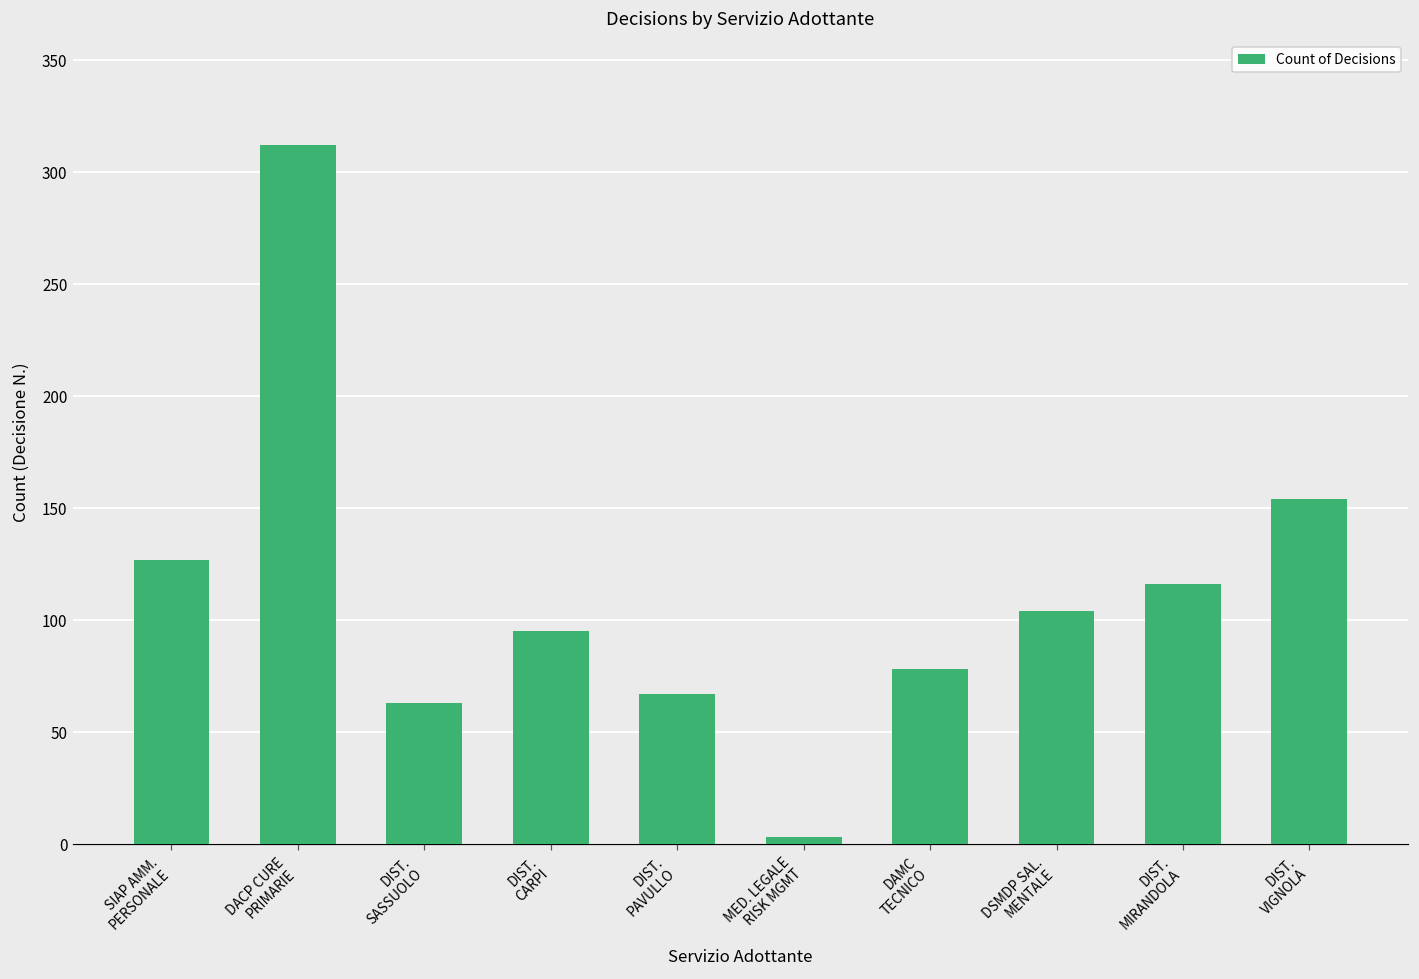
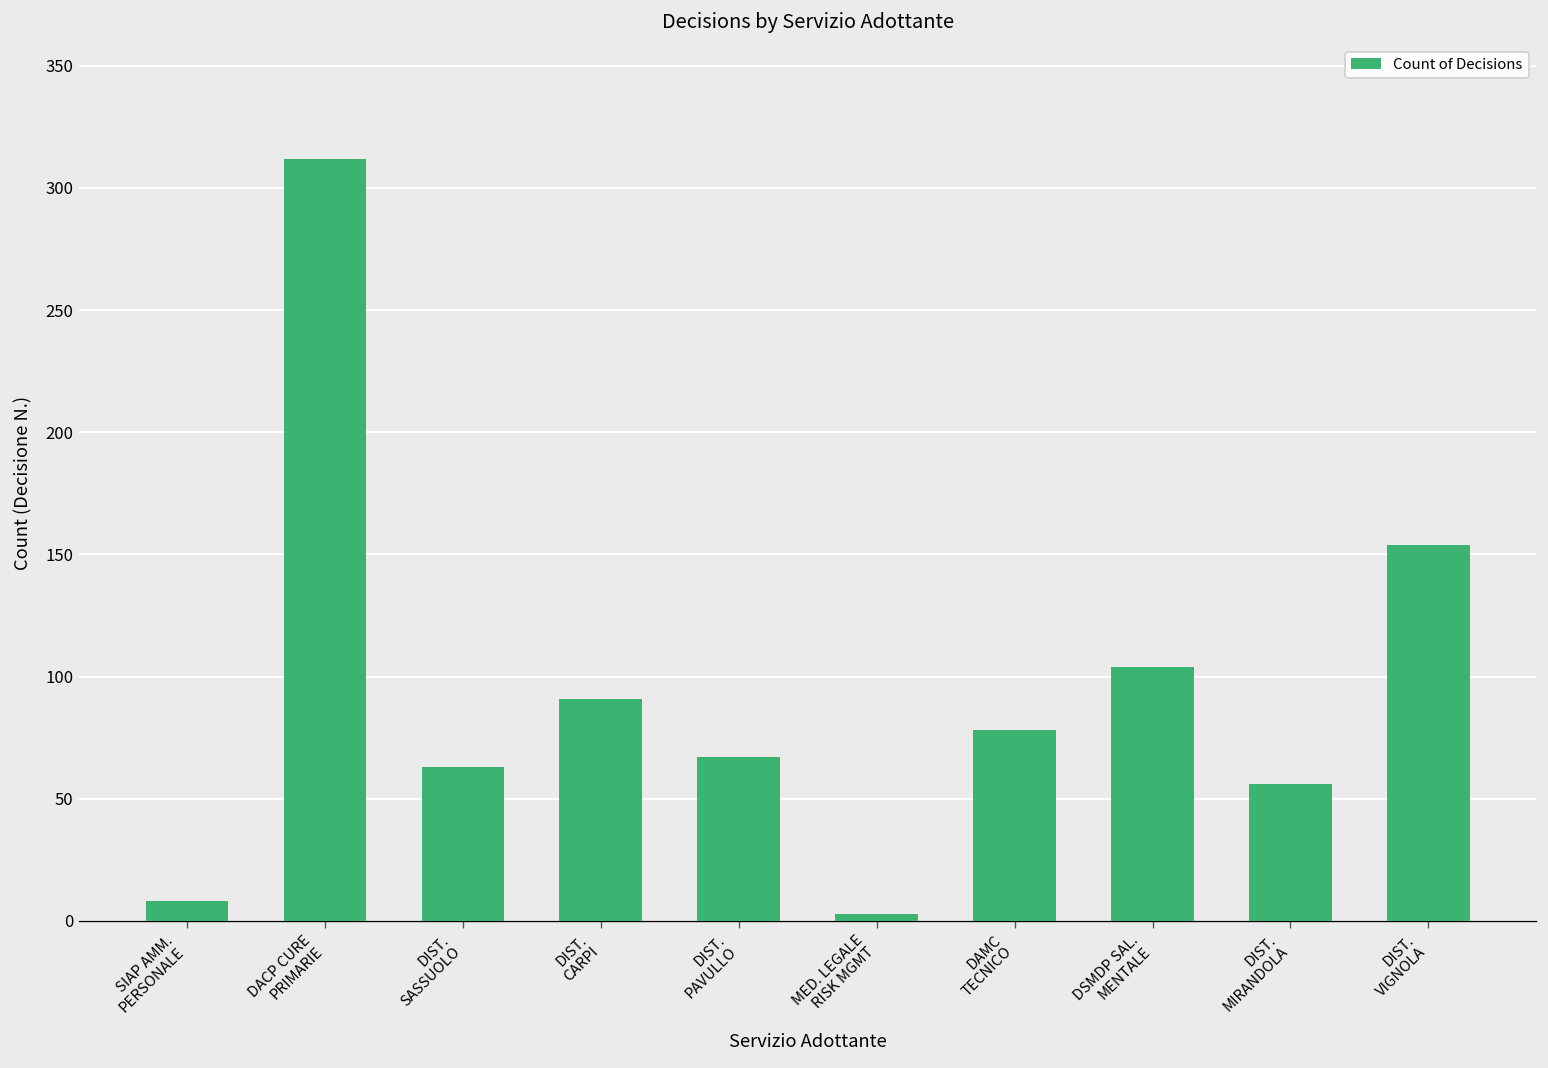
SIAP AMM. PERSONALE: 127 -> 8
DIST. CARPI: 95 -> 91
DIST. MIRANDOLA: 116 -> 56
